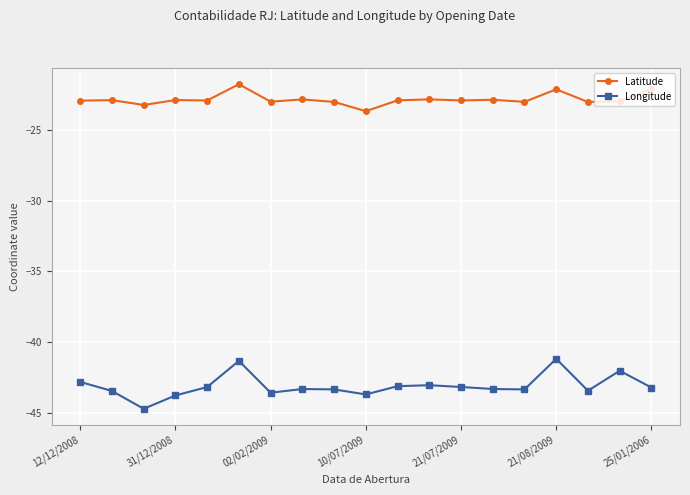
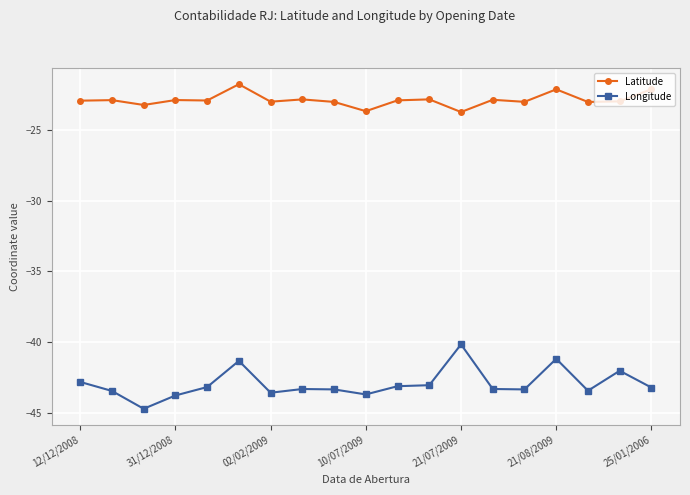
Latitude, 21/07/2009: -22.9 -> -23.7
Longitude, 21/07/2009: -43.2 -> -40.2
